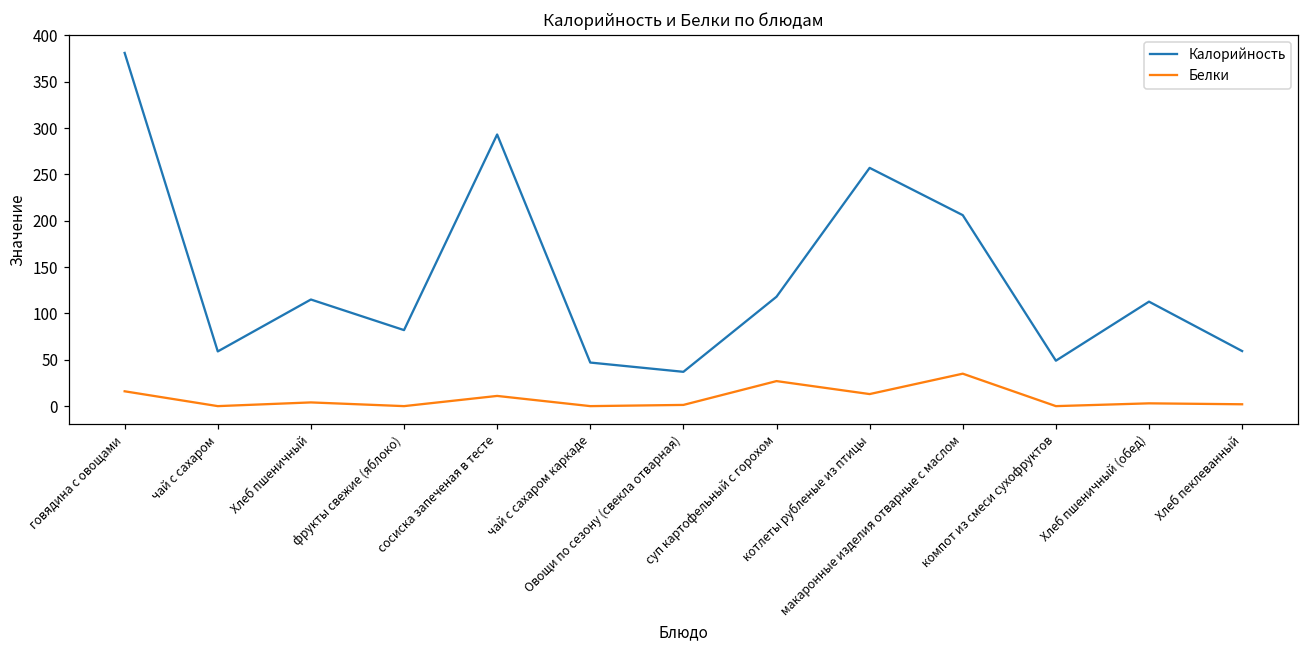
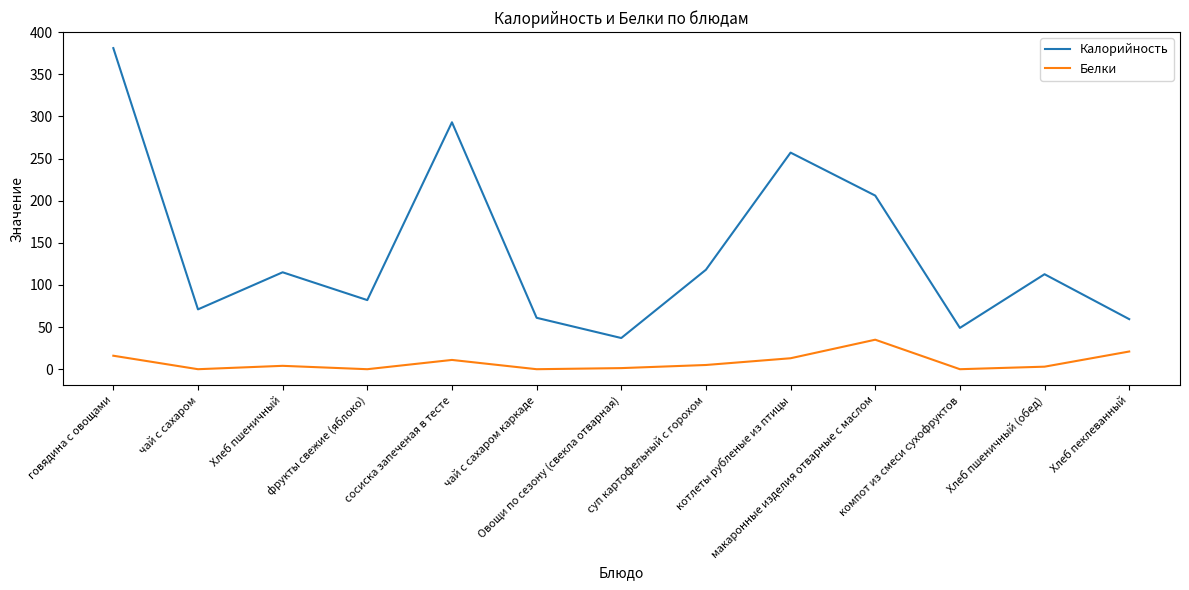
Калорийность, чай с сахаром: 60 -> 70
Калорийность, чай с сахаром каркаде: 50 -> 60
Белки, суп картофельный с горохом: 30 -> 10
Белки, Хлеб пеклеванный: 0 -> 20
